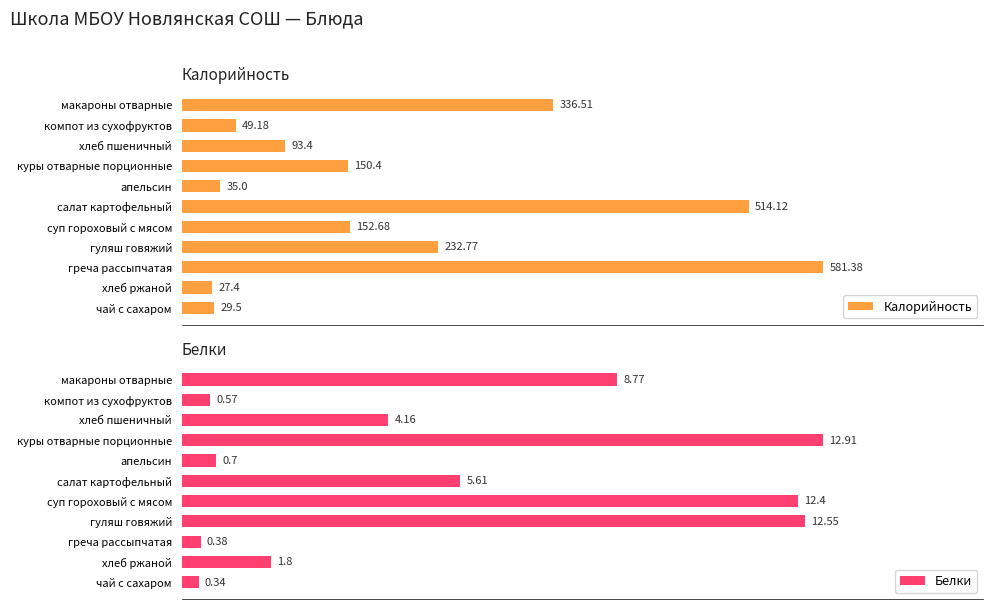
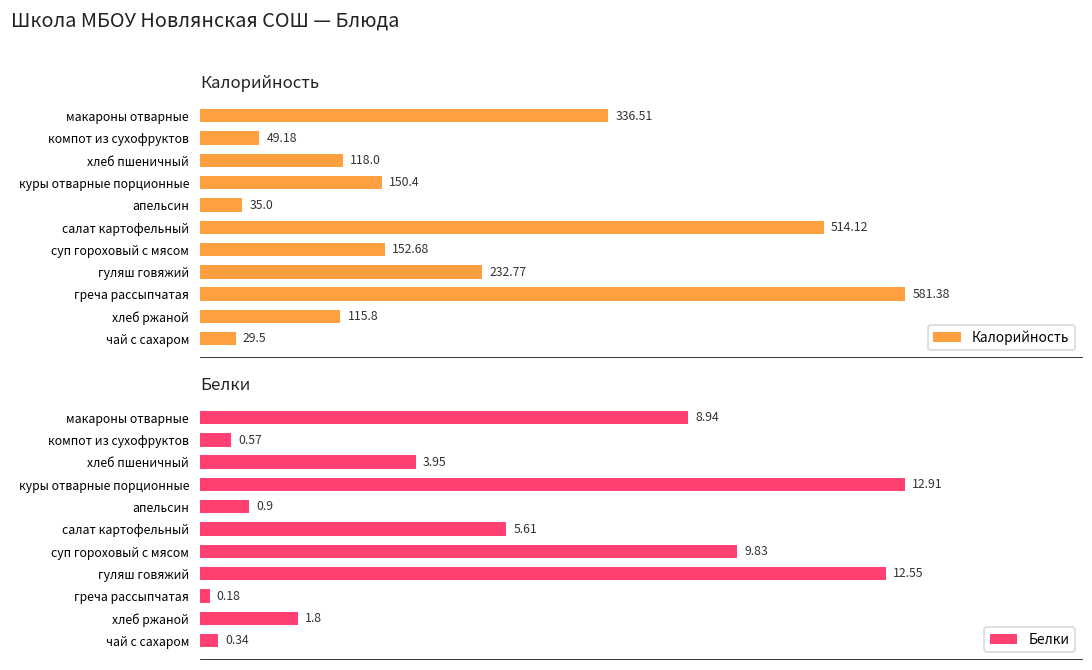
Калорийность, хлеб пшеничный: 93.4 -> 118.0
Калорийность, хлеб ржаной: 27.4 -> 115.8
Белки, макароны отварные: 8.77 -> 8.94
Белки, хлеб пшеничный: 4.16 -> 3.95
Белки, апельсин: 0.7 -> 0.9
Белки, суп гороховый с мясом: 12.4 -> 9.83
Белки, греча рассыпчатая: 0.38 -> 0.18
